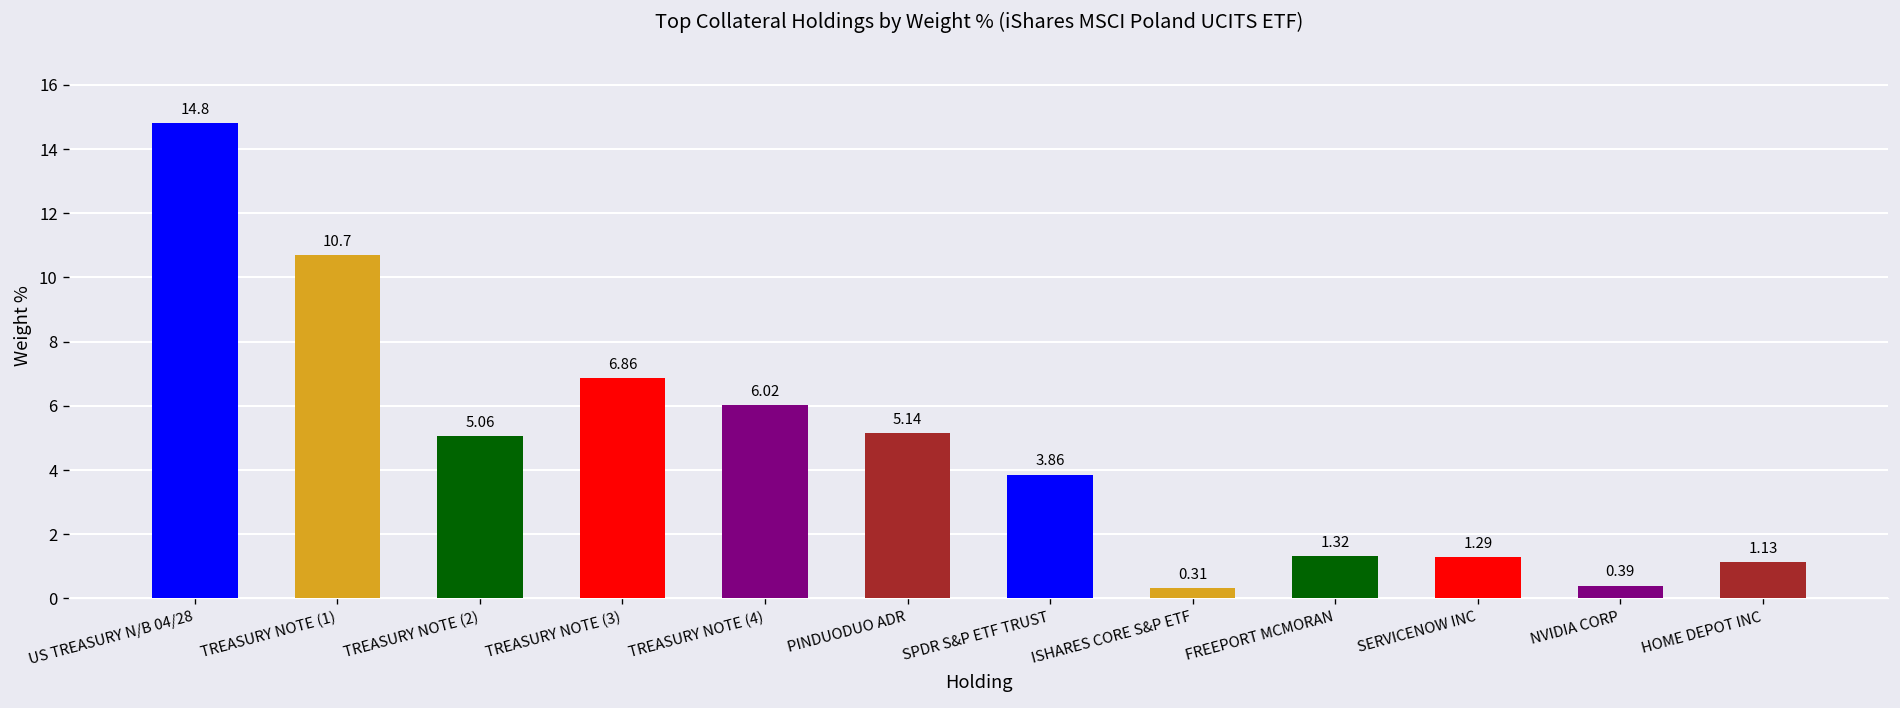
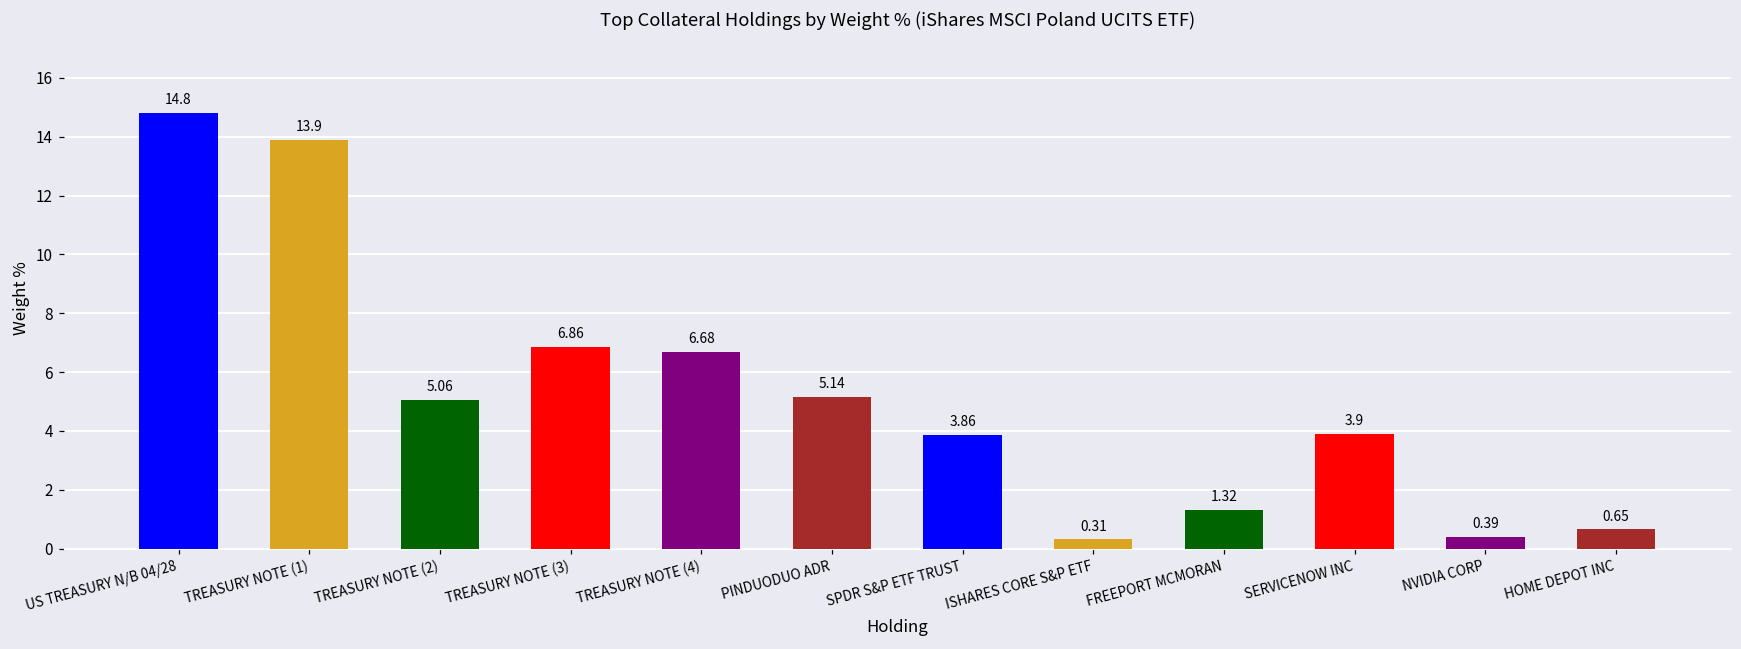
TREASURY NOTE (1): 10.7 -> 13.9
TREASURY NOTE (4): 6.02 -> 6.68
SERVICENOW INC: 1.29 -> 3.9
HOME DEPOT INC: 1.13 -> 0.65
